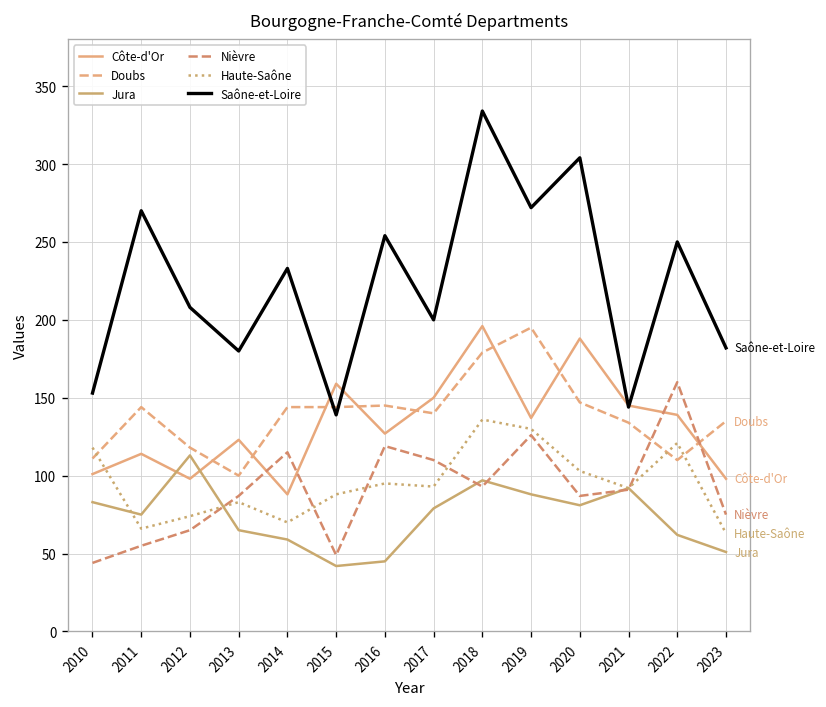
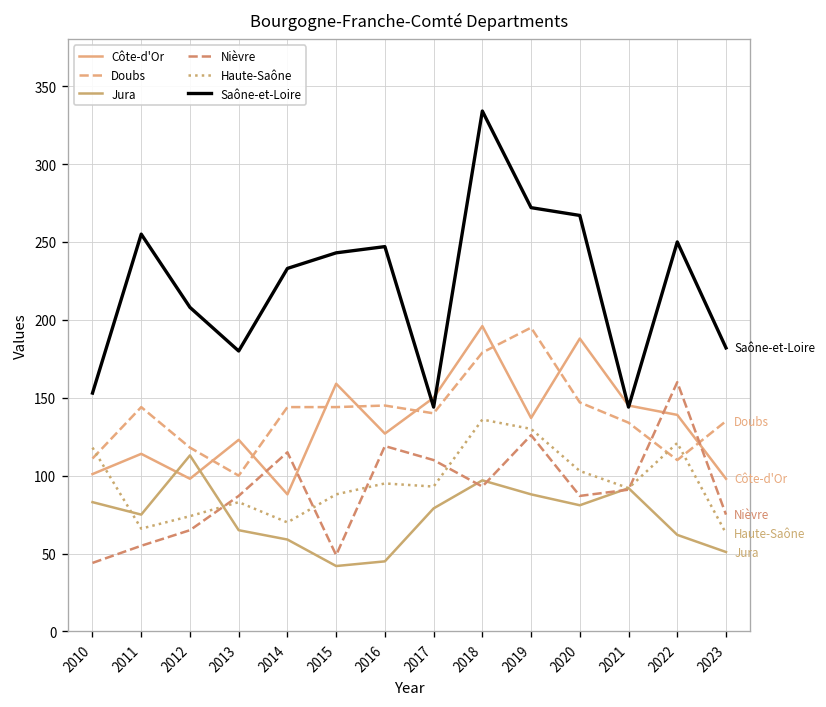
Saône-et-Loire, 2011: 270 -> 255
Saône-et-Loire, 2015: 139 -> 243
Saône-et-Loire, 2016: 254 -> 247
Saône-et-Loire, 2017: 200 -> 144
Saône-et-Loire, 2020: 304 -> 267
